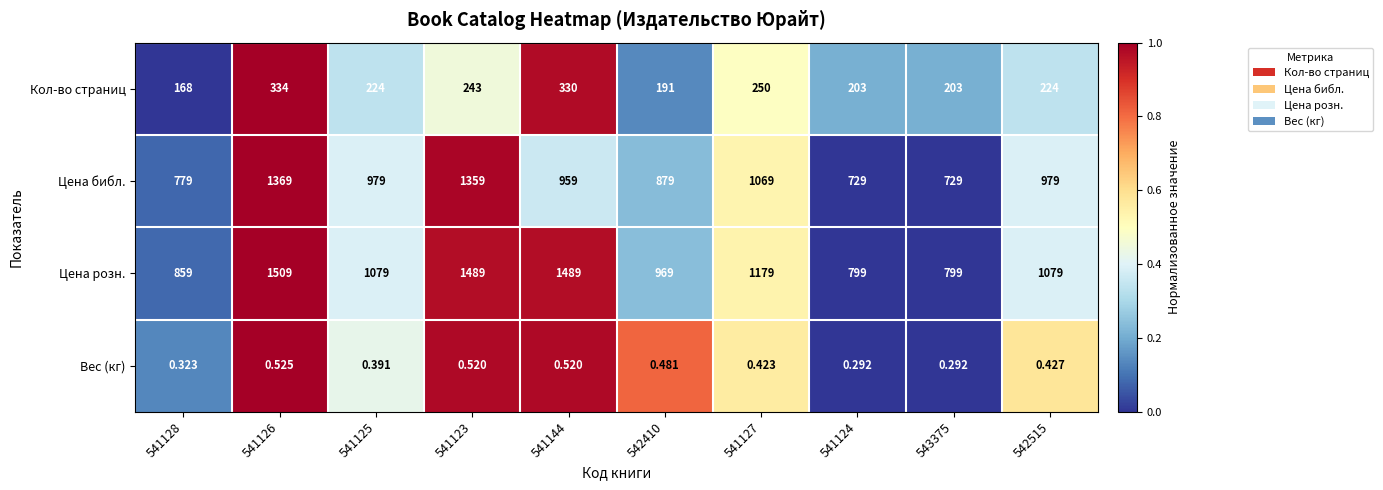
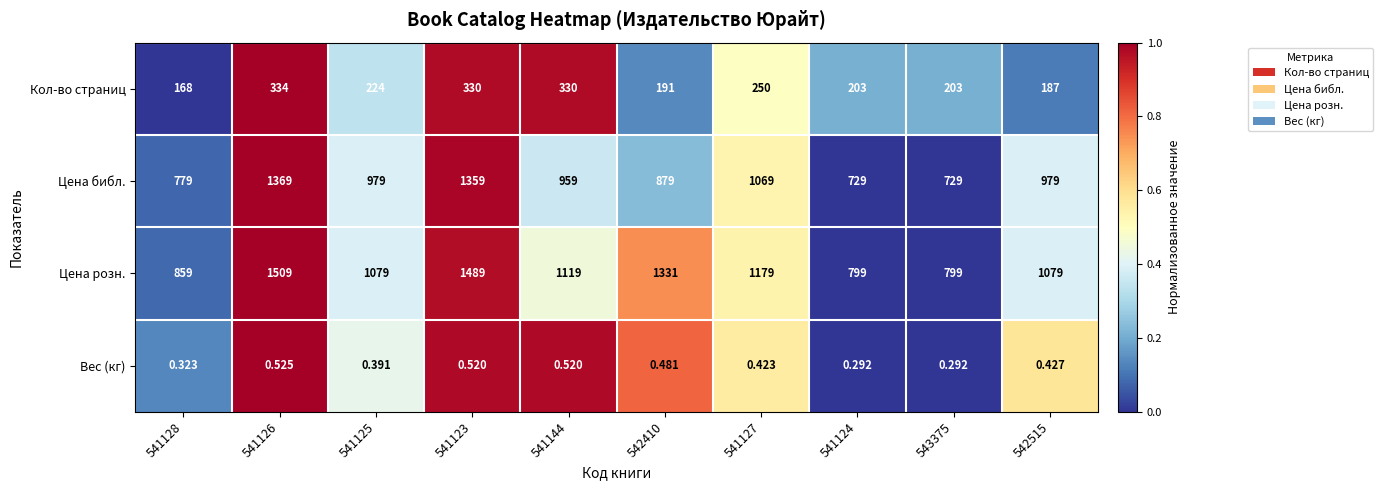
Кол-во страниц, 541123: 243 -> 330
Кол-во страниц, 542515: 224 -> 187
Цена розн., 541144: 1489 -> 1119
Цена розн., 542410: 969 -> 1331
